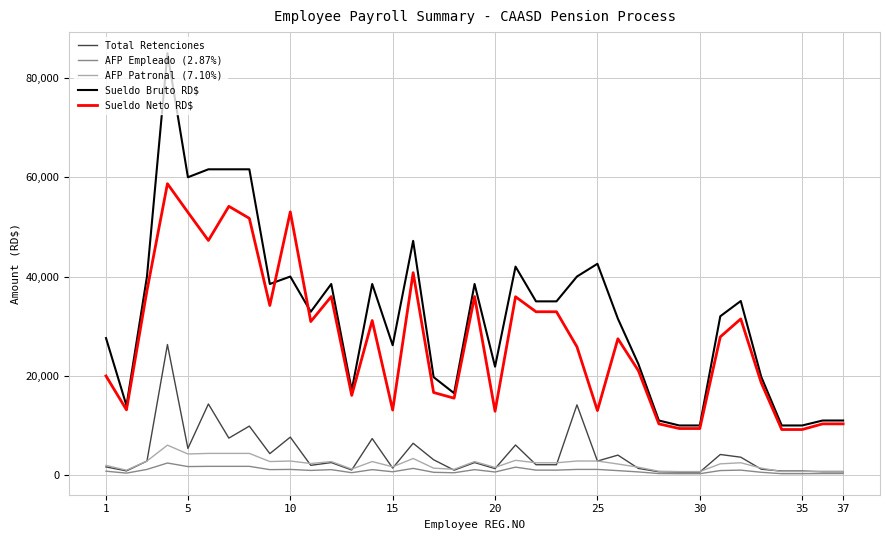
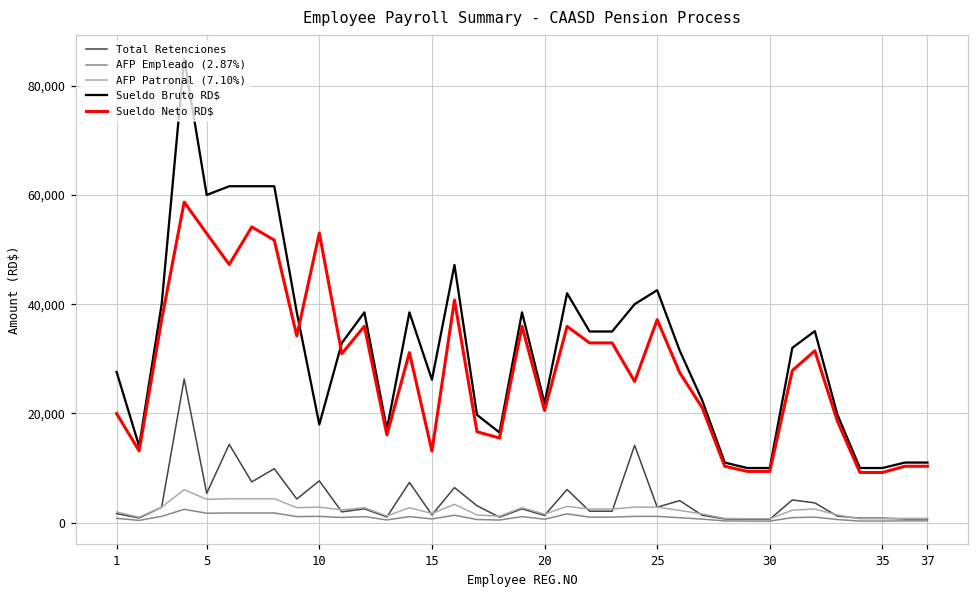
Sueldo Bruto RD$, 10: 40,000 -> 18,000
Sueldo Neto RD$, 20: 13,000 -> 21,000
Sueldo Neto RD$, 25: 13,000 -> 37,000
